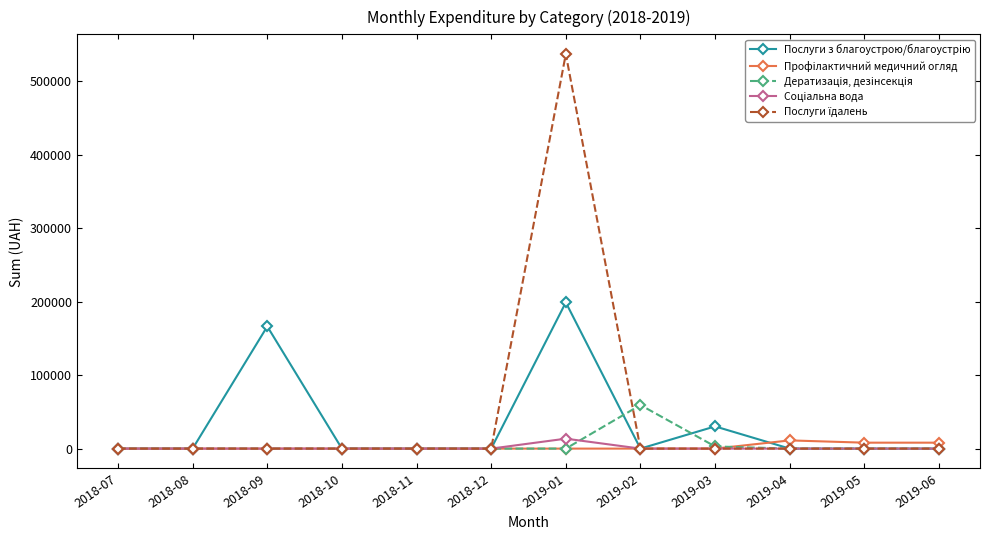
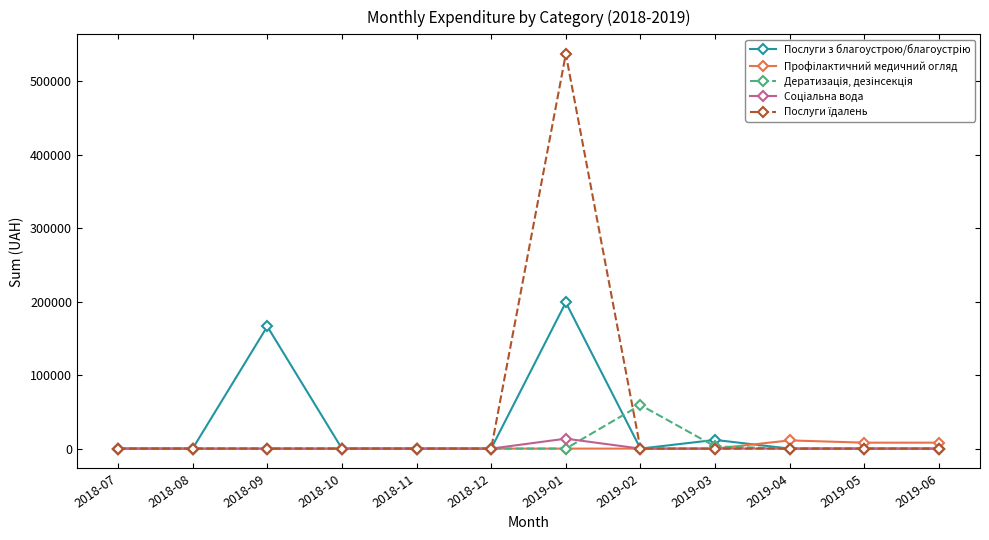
Послуги з благоустрою/благоустрію, 2019-03: 30000 -> 10000
